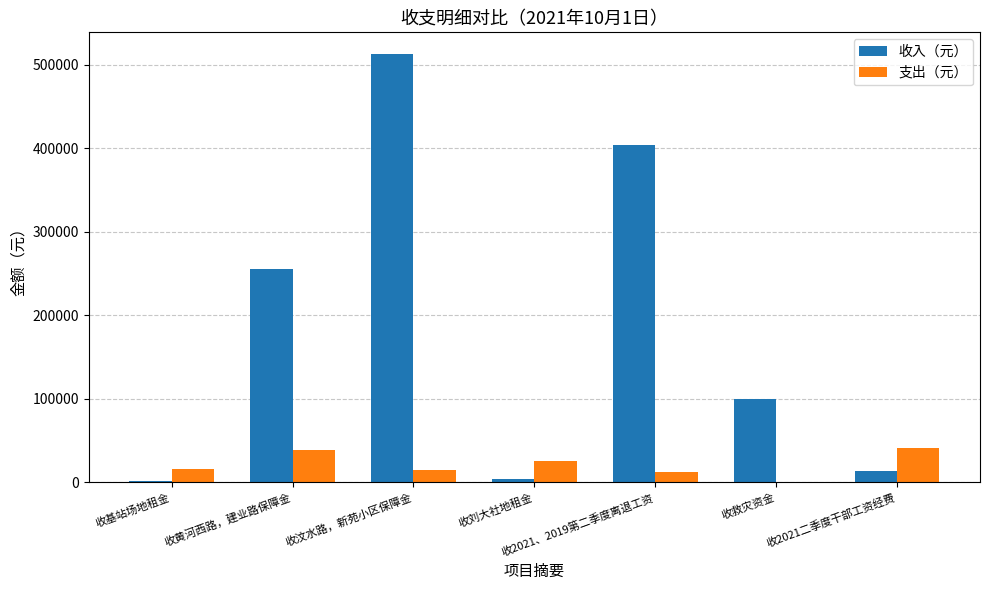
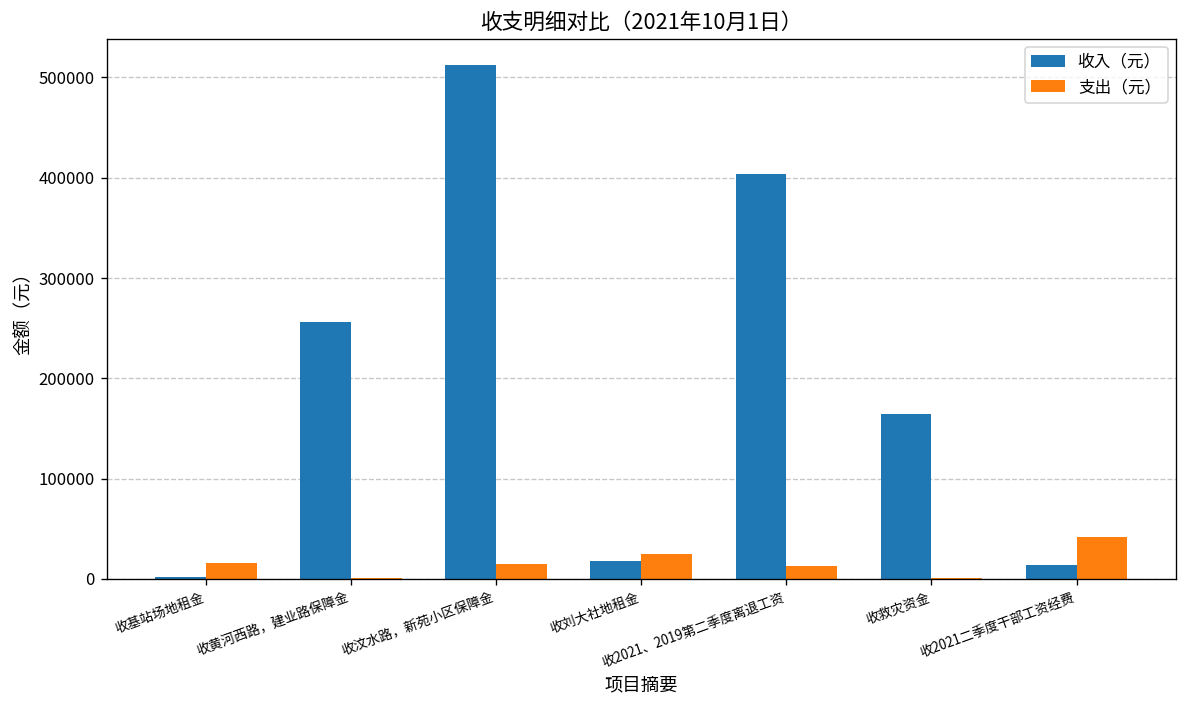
支出（元）, 收黄河西路，建业路保障金: 40000 -> 0
收入（元）, 收刘大社地租金: 0 -> 20000
收入（元）, 收救灾资金: 100000 -> 160000
